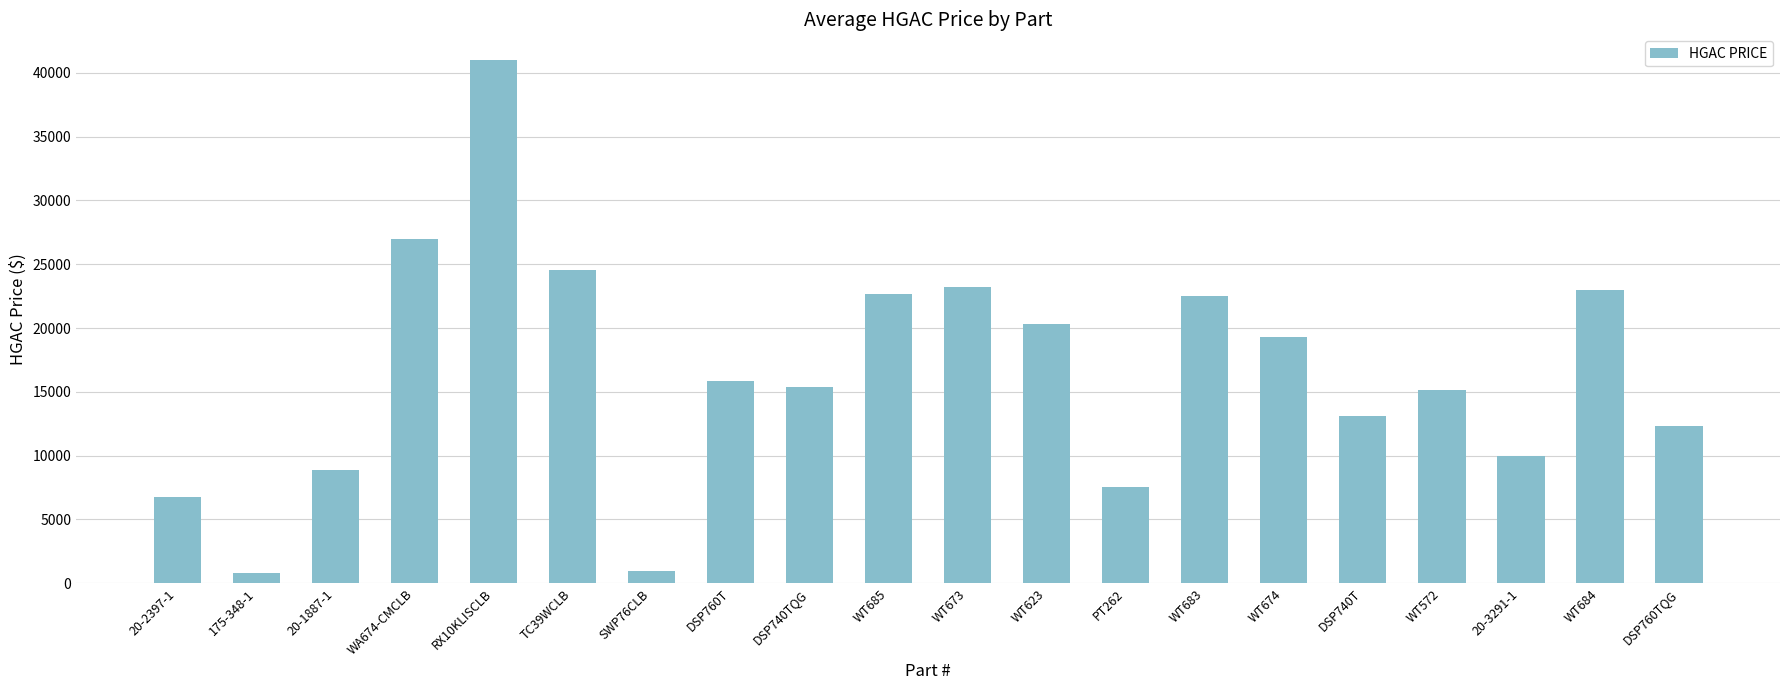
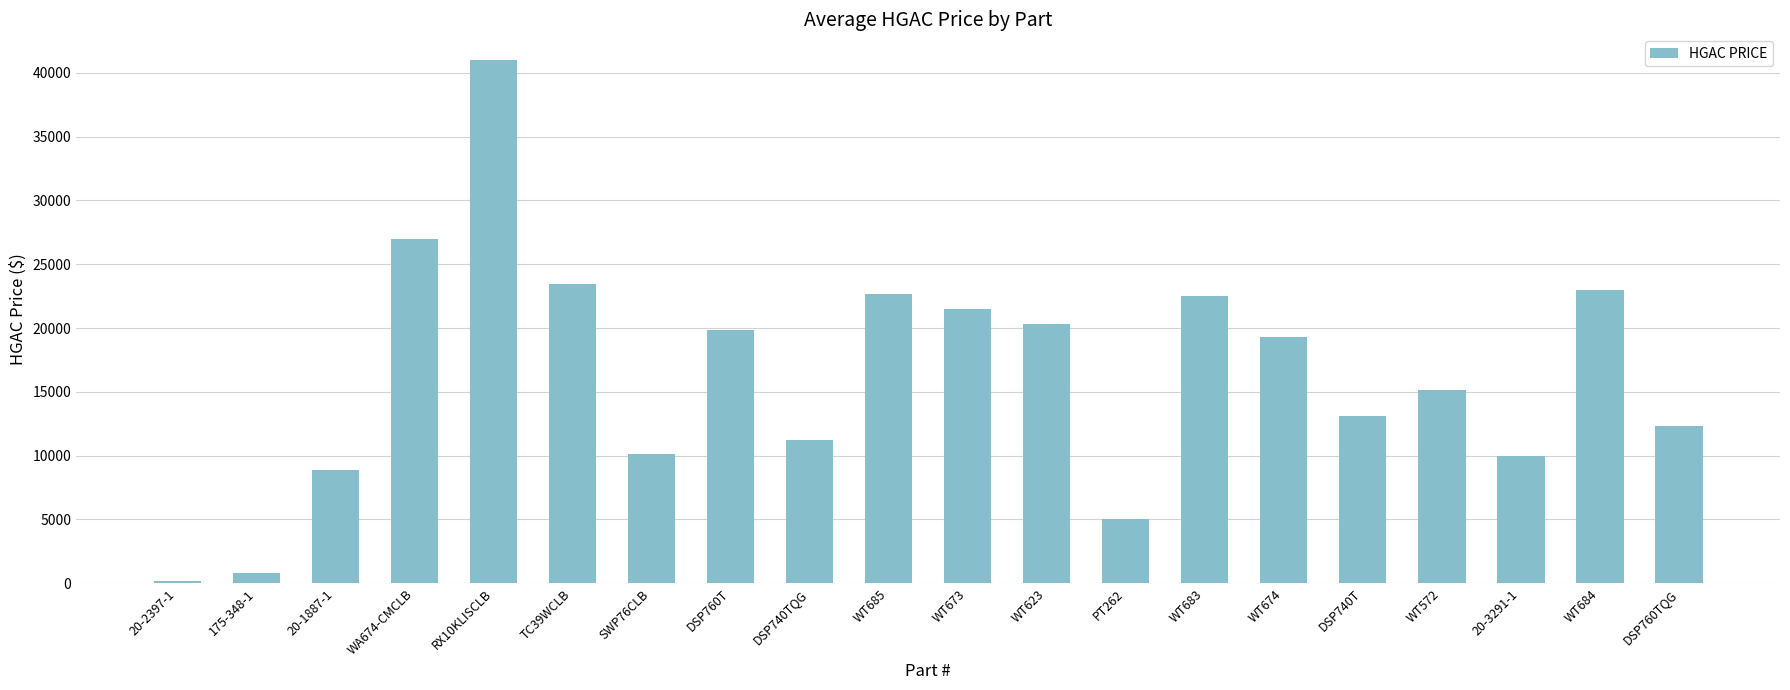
20-2397-1: 6700 -> 200
TC39WCLB: 24500 -> 23500
SWP76CLB: 900 -> 10100
DSP760T: 15800 -> 19900
DSP740TQG: 15300 -> 11200
WT673: 23300 -> 21500
PT262: 7500 -> 5000
